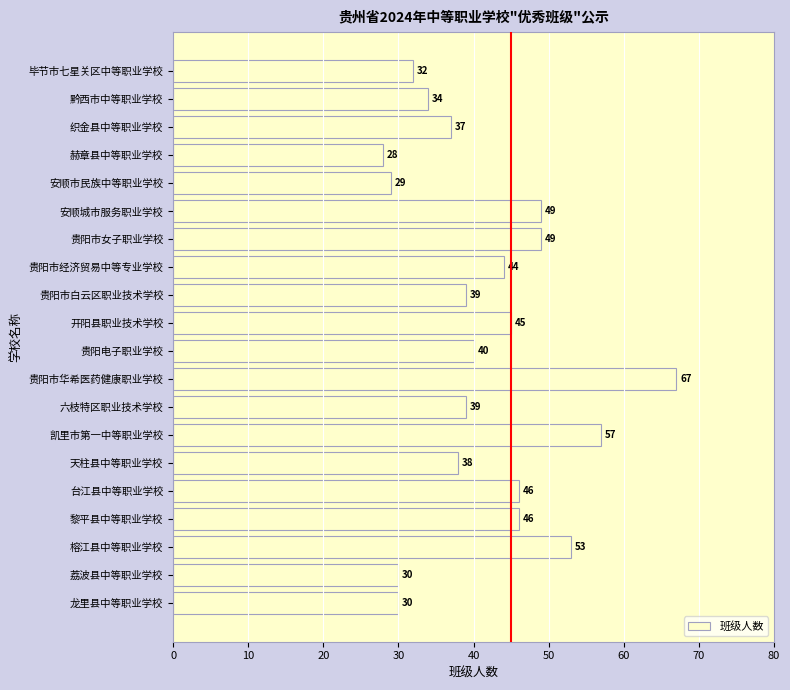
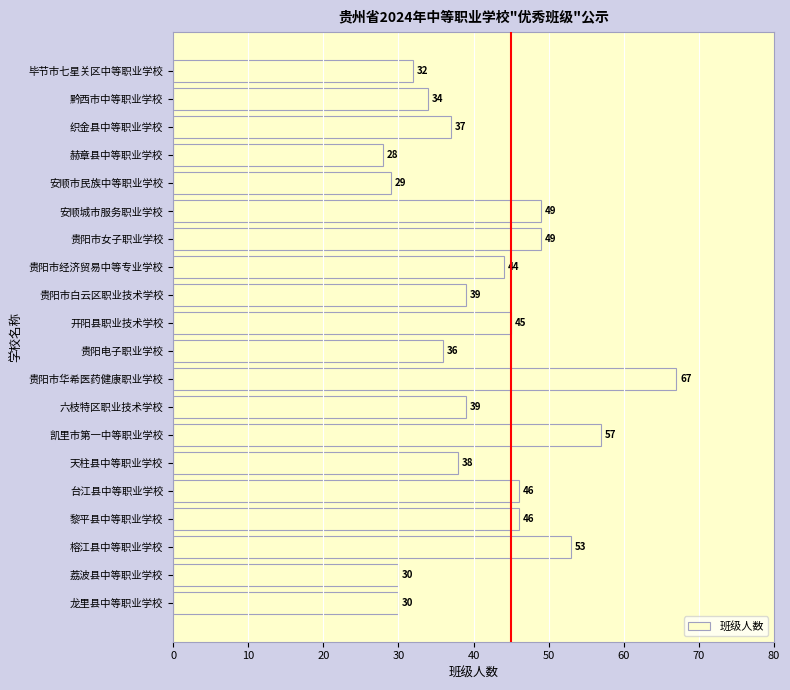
贵阳电子职业学校: 40 -> 36
